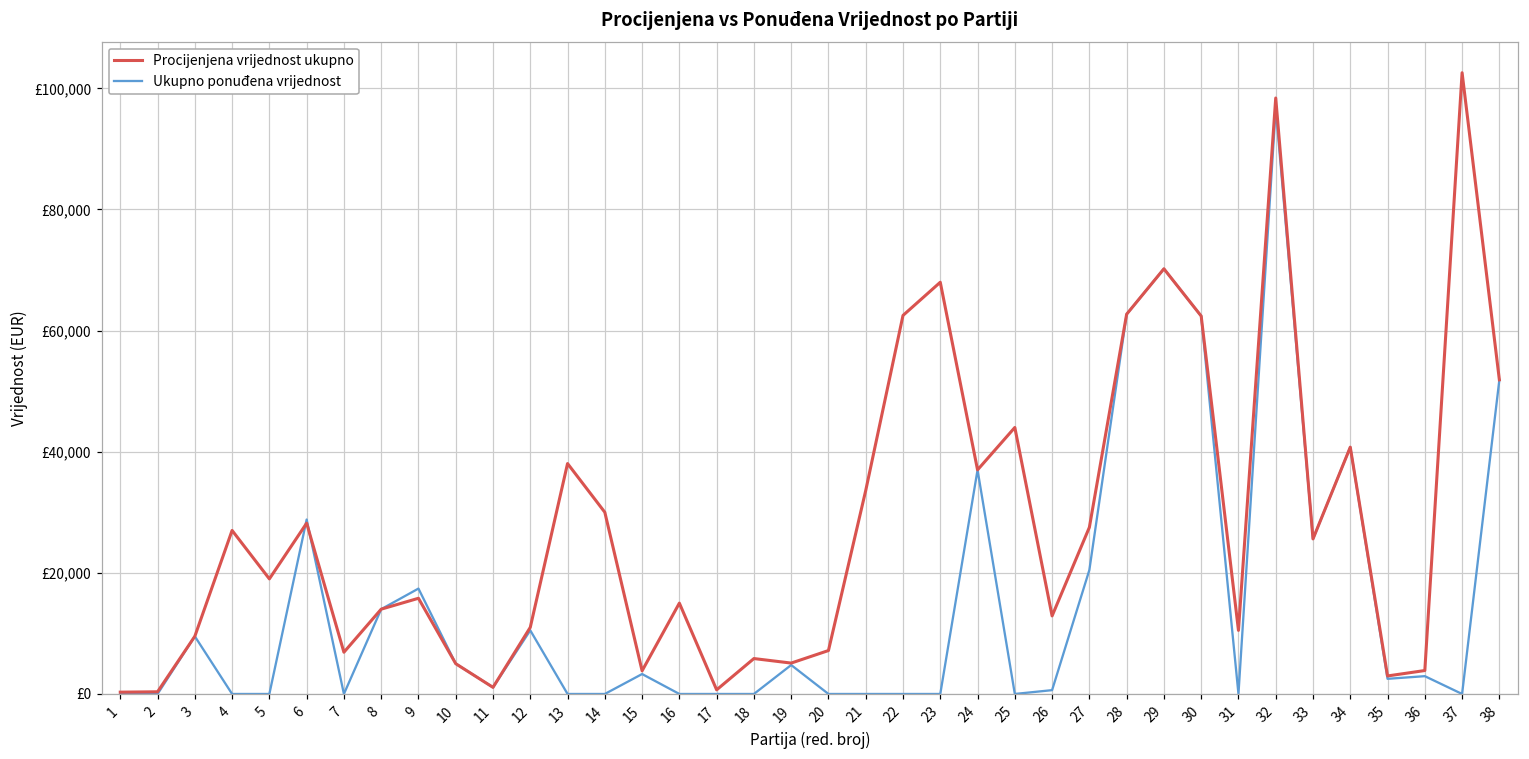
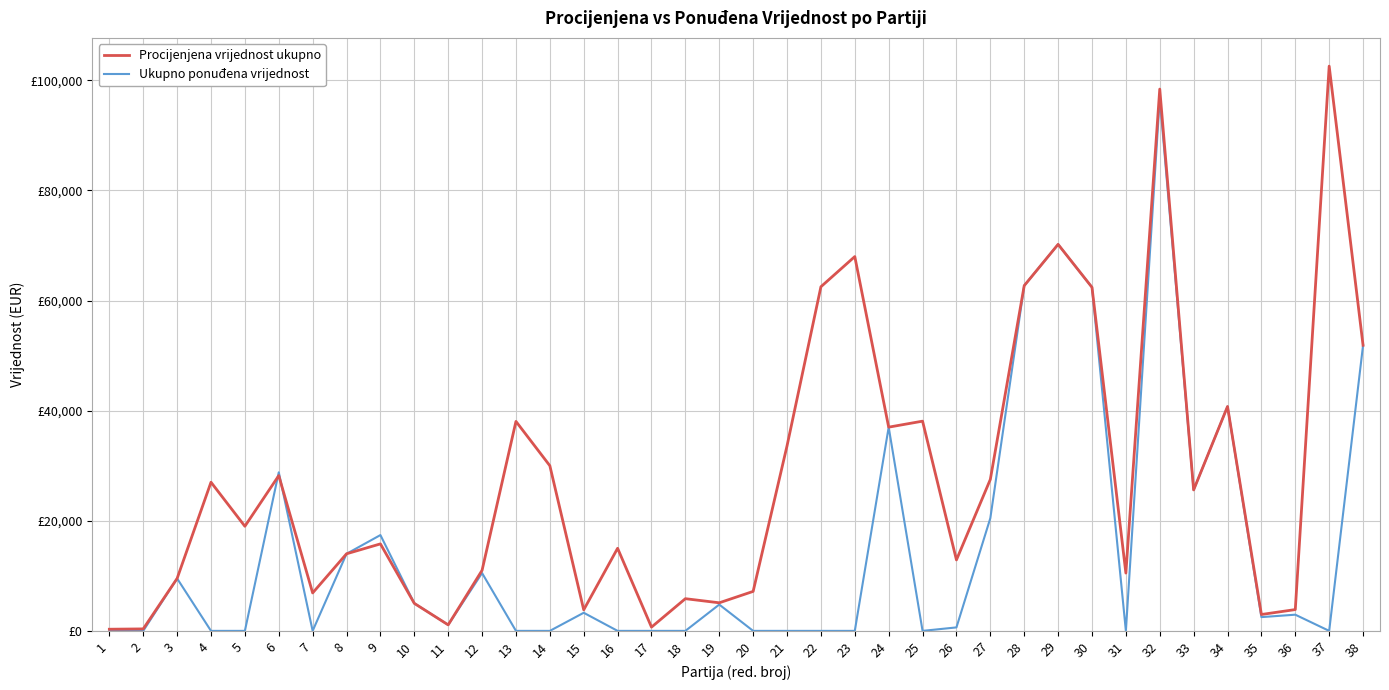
Procijenjena vrijednost ukupno, 25: £44,000 -> £38,000
